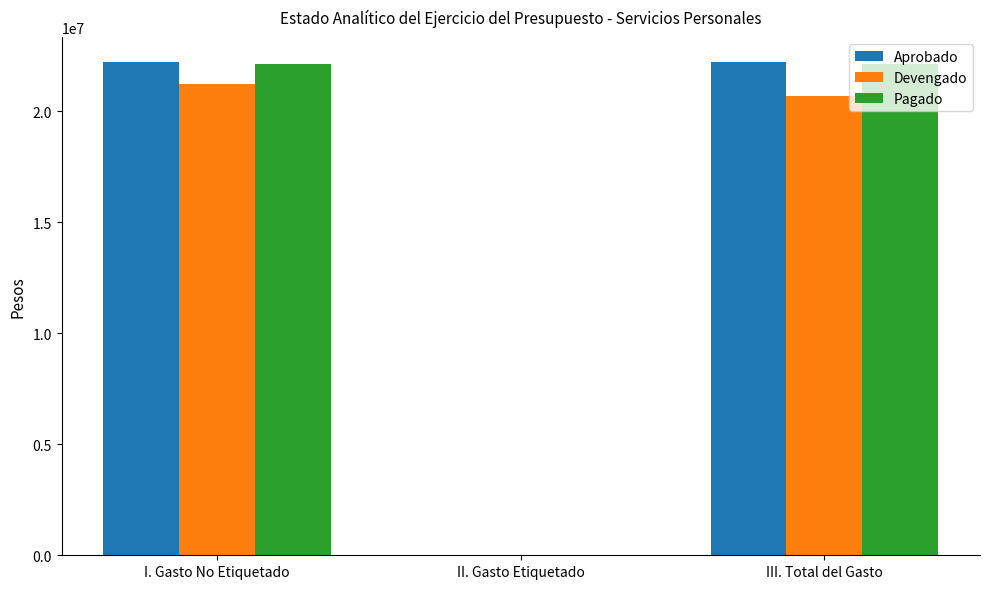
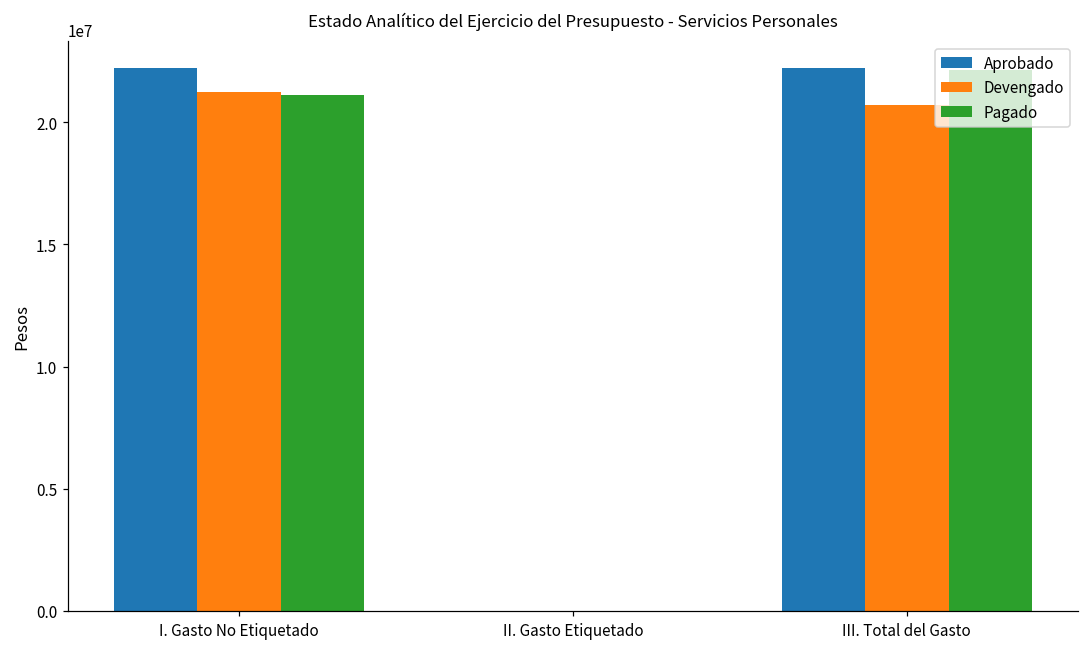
Pagado, I. Gasto No Etiquetado: 22100000 -> 21100000
